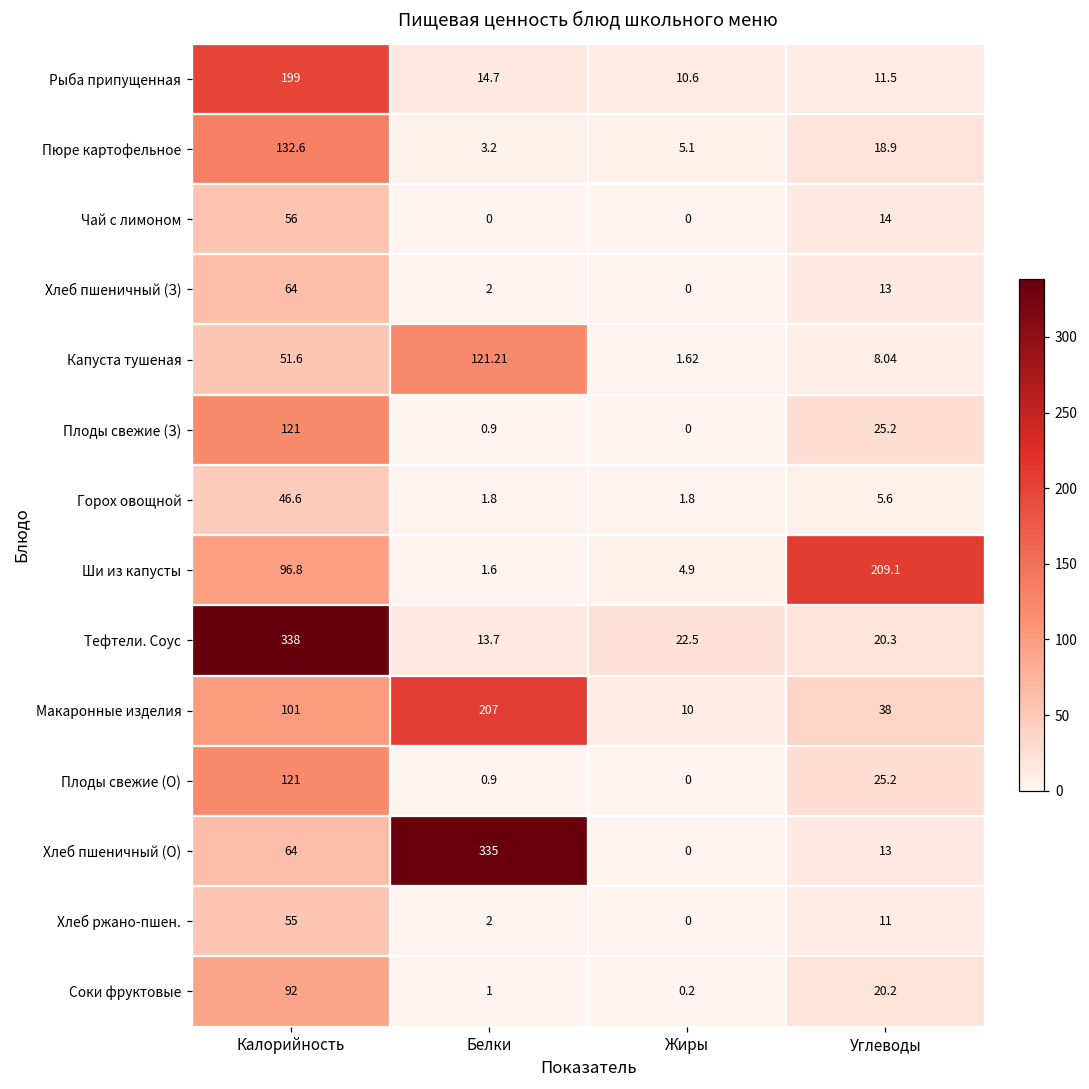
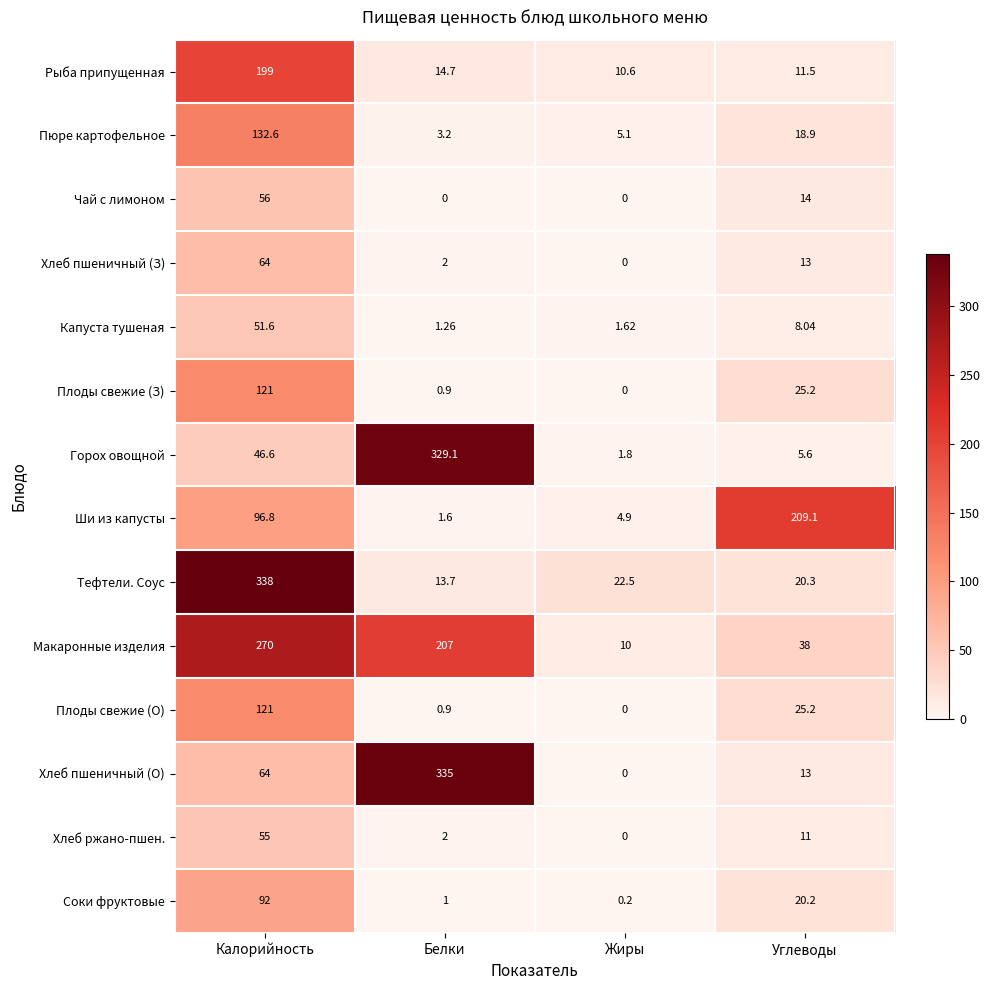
Капуста тушеная, Белки: 121.21 -> 1.26
Горох овощной, Белки: 1.8 -> 329.1
Макаронные изделия, Калорийность: 101 -> 270
